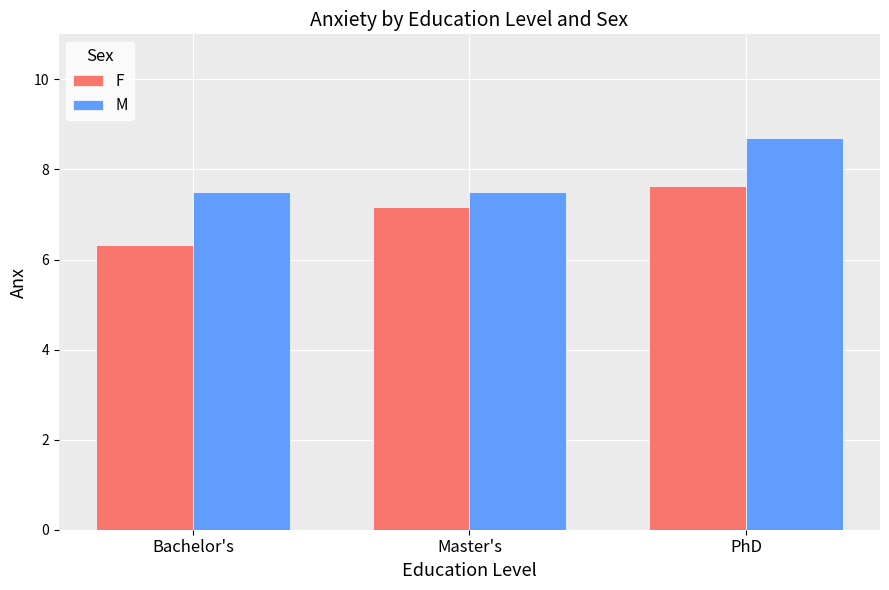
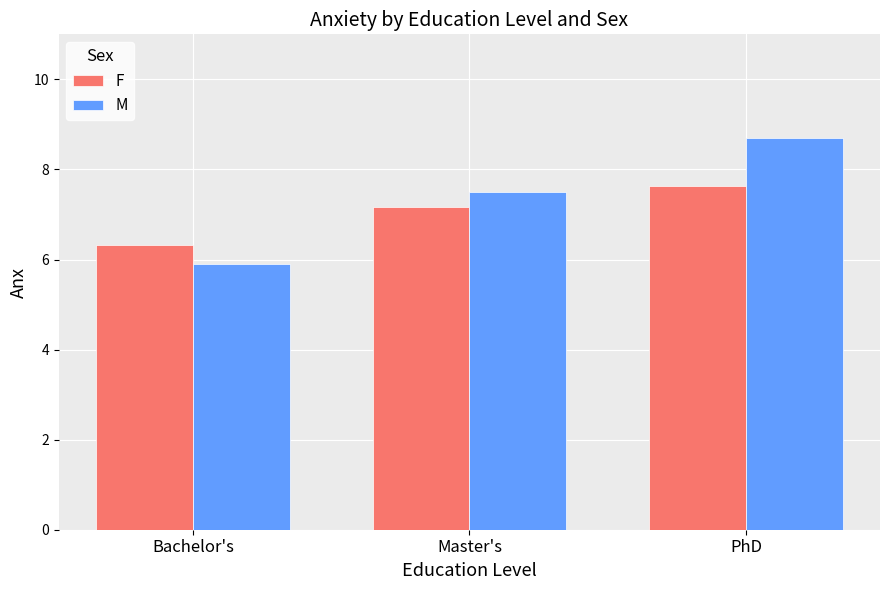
M, Bachelor's: 7.5 -> 5.9
